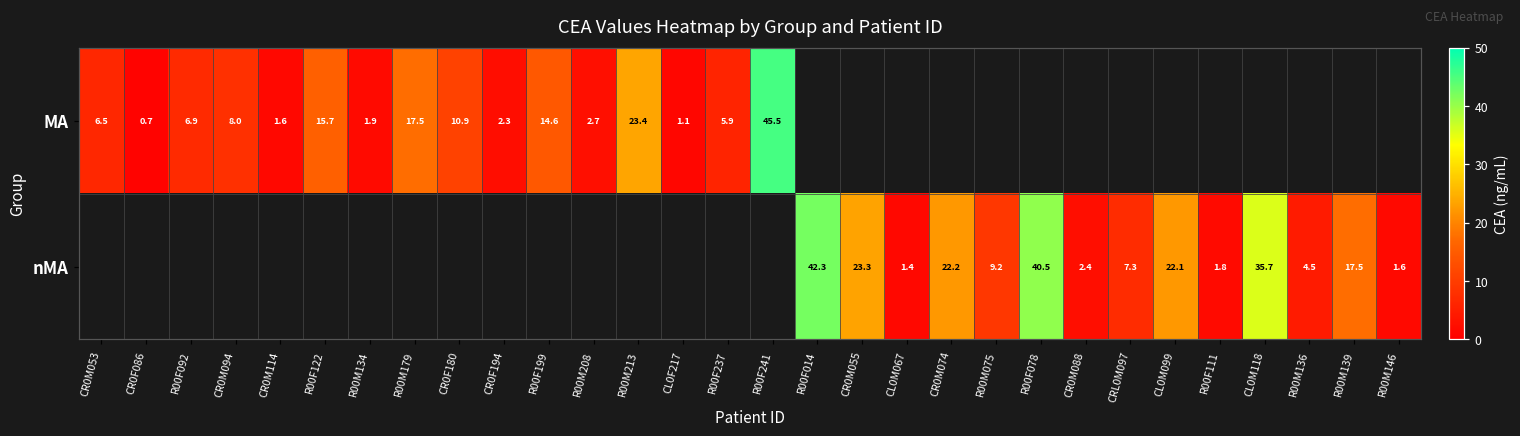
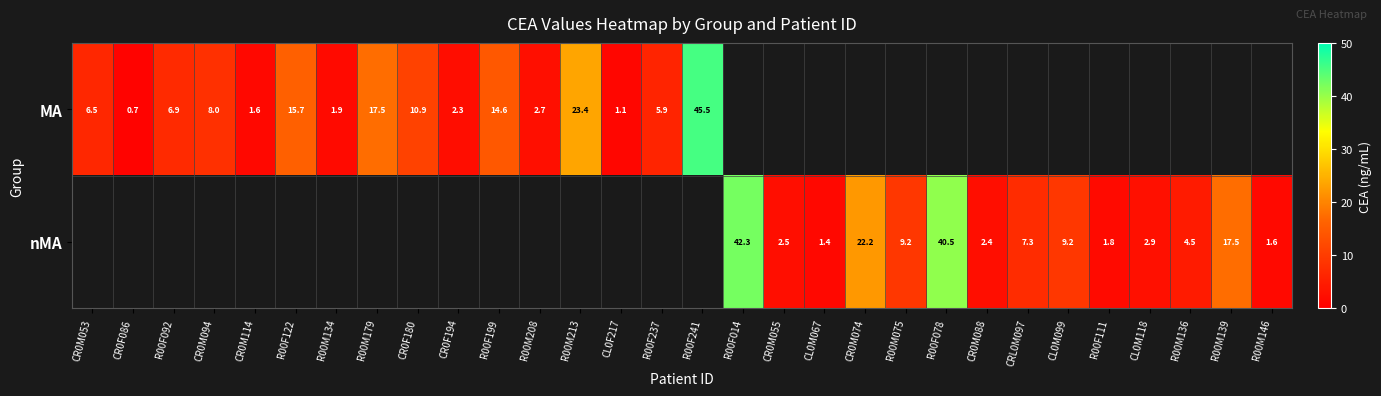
nMA, CR0M055: 23.3 -> 2.5
nMA, CL0M099: 22.1 -> 9.2
nMA, CL0M118: 35.7 -> 2.9
